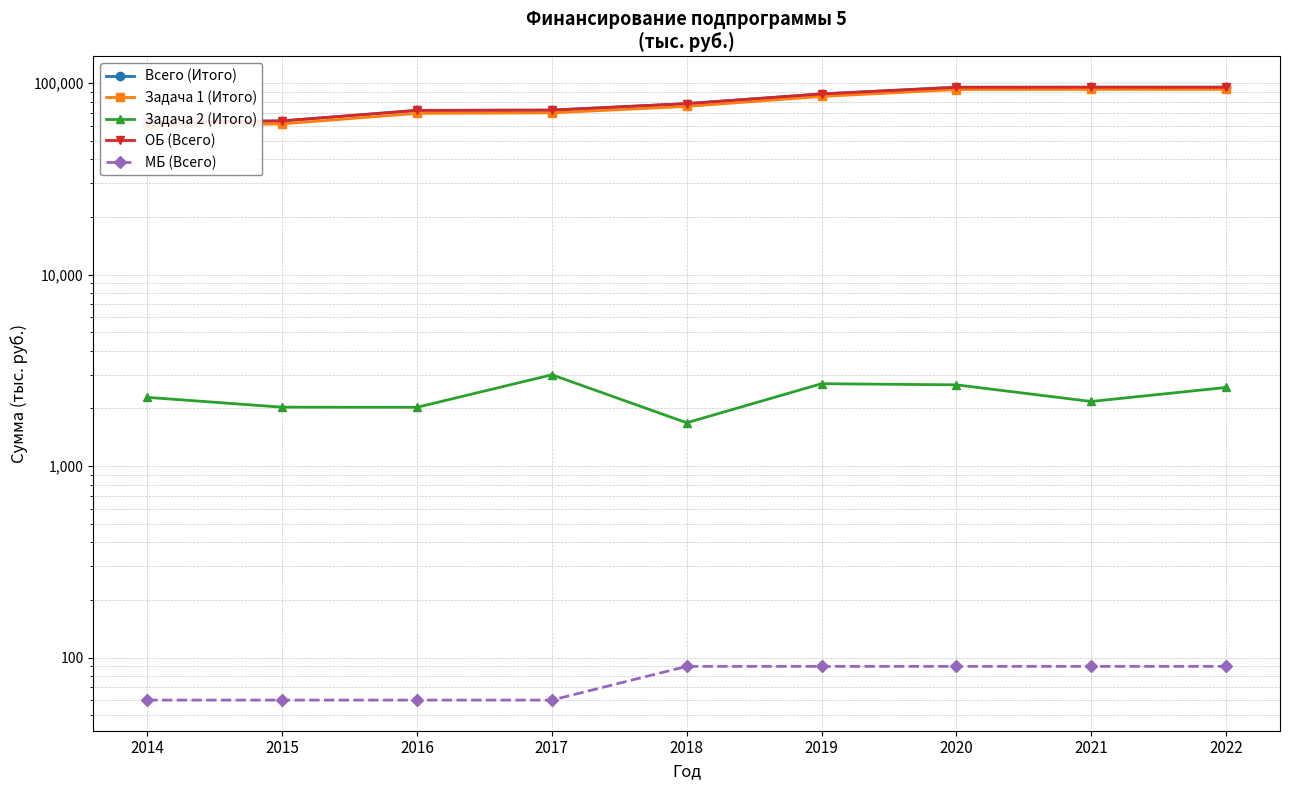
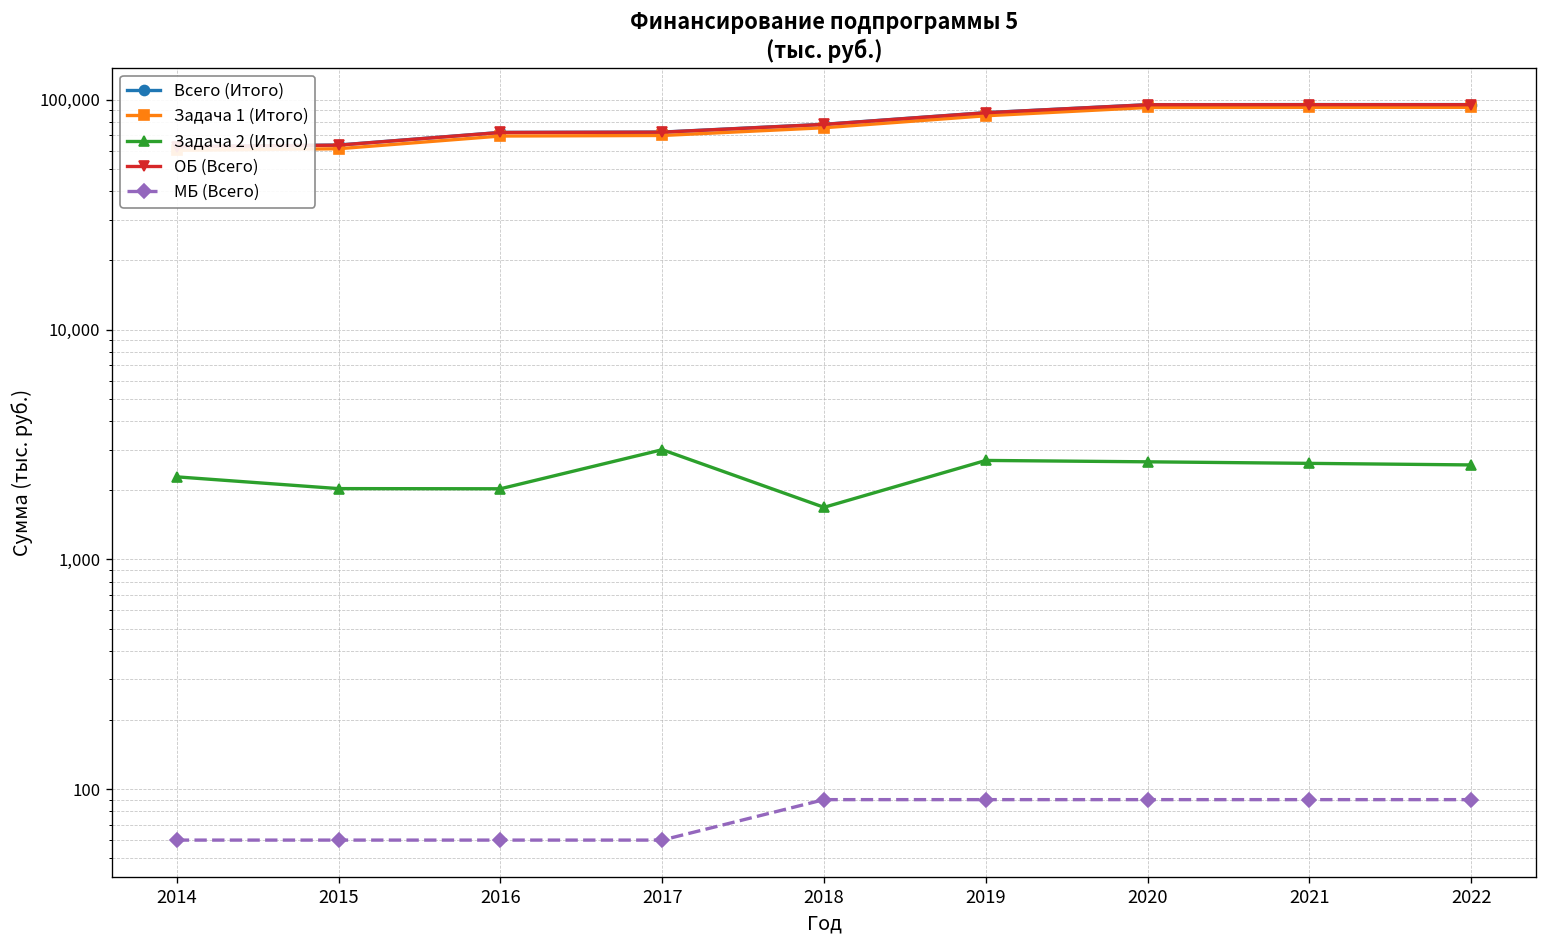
Задача 2 (Итого), 2021: 2,200 -> 2,600
